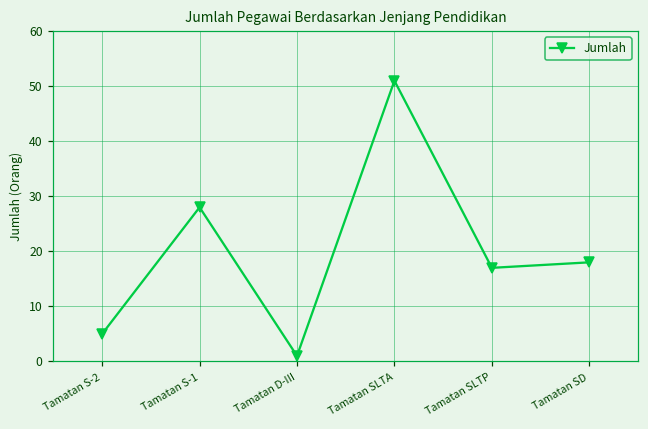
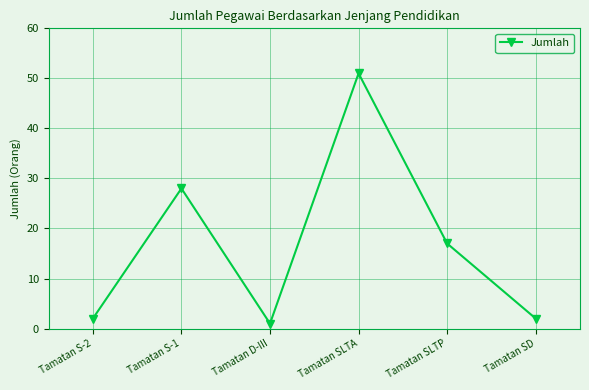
Tamatan S-2: 5 -> 2
Tamatan SD: 18 -> 2
